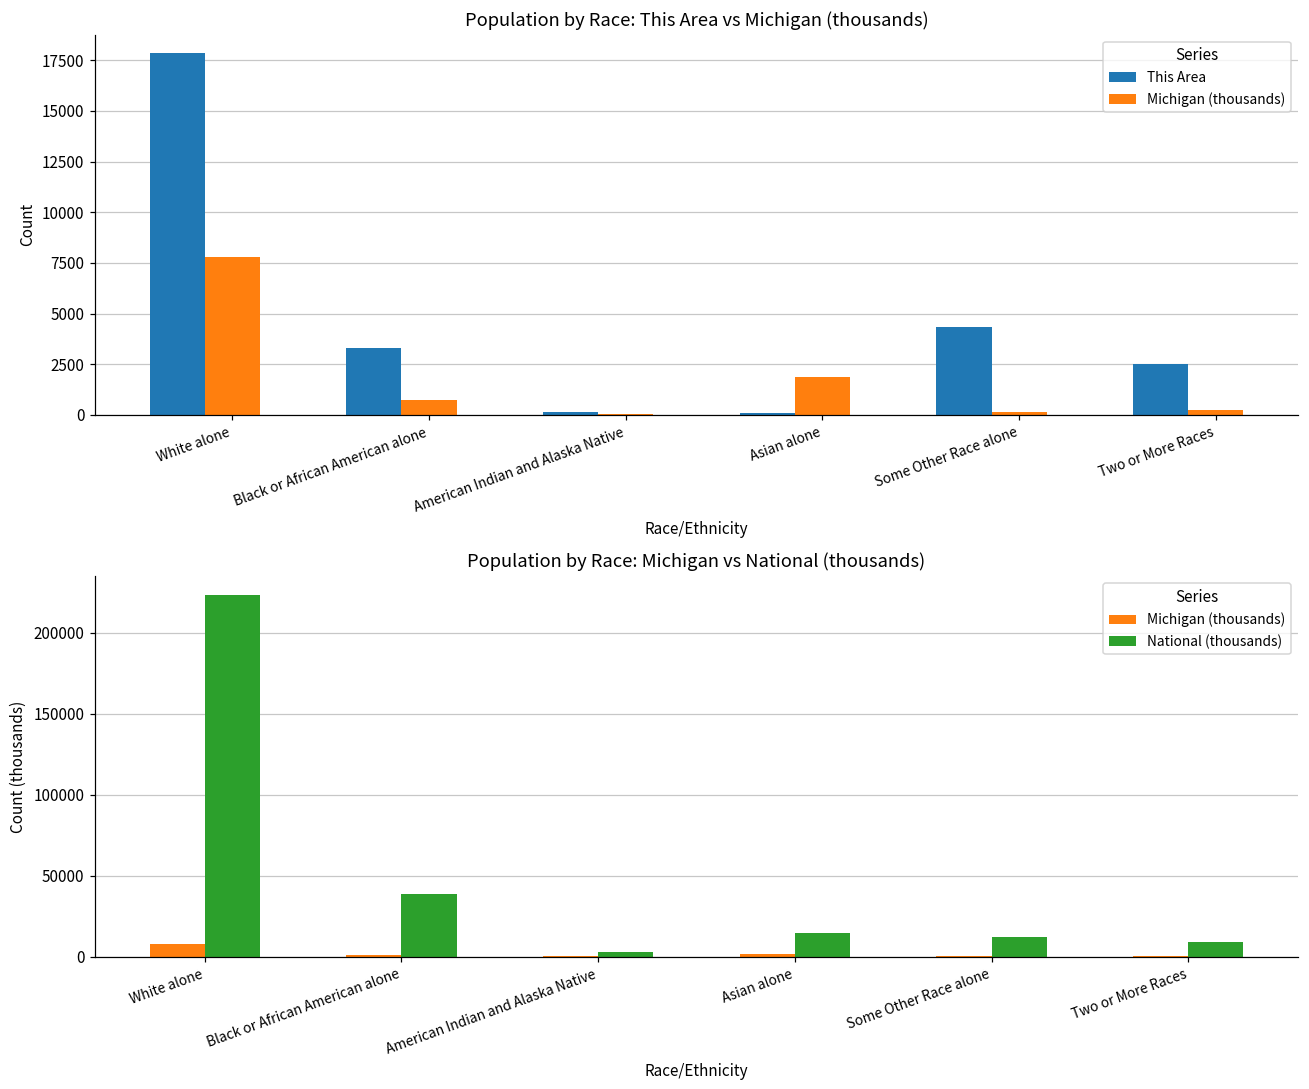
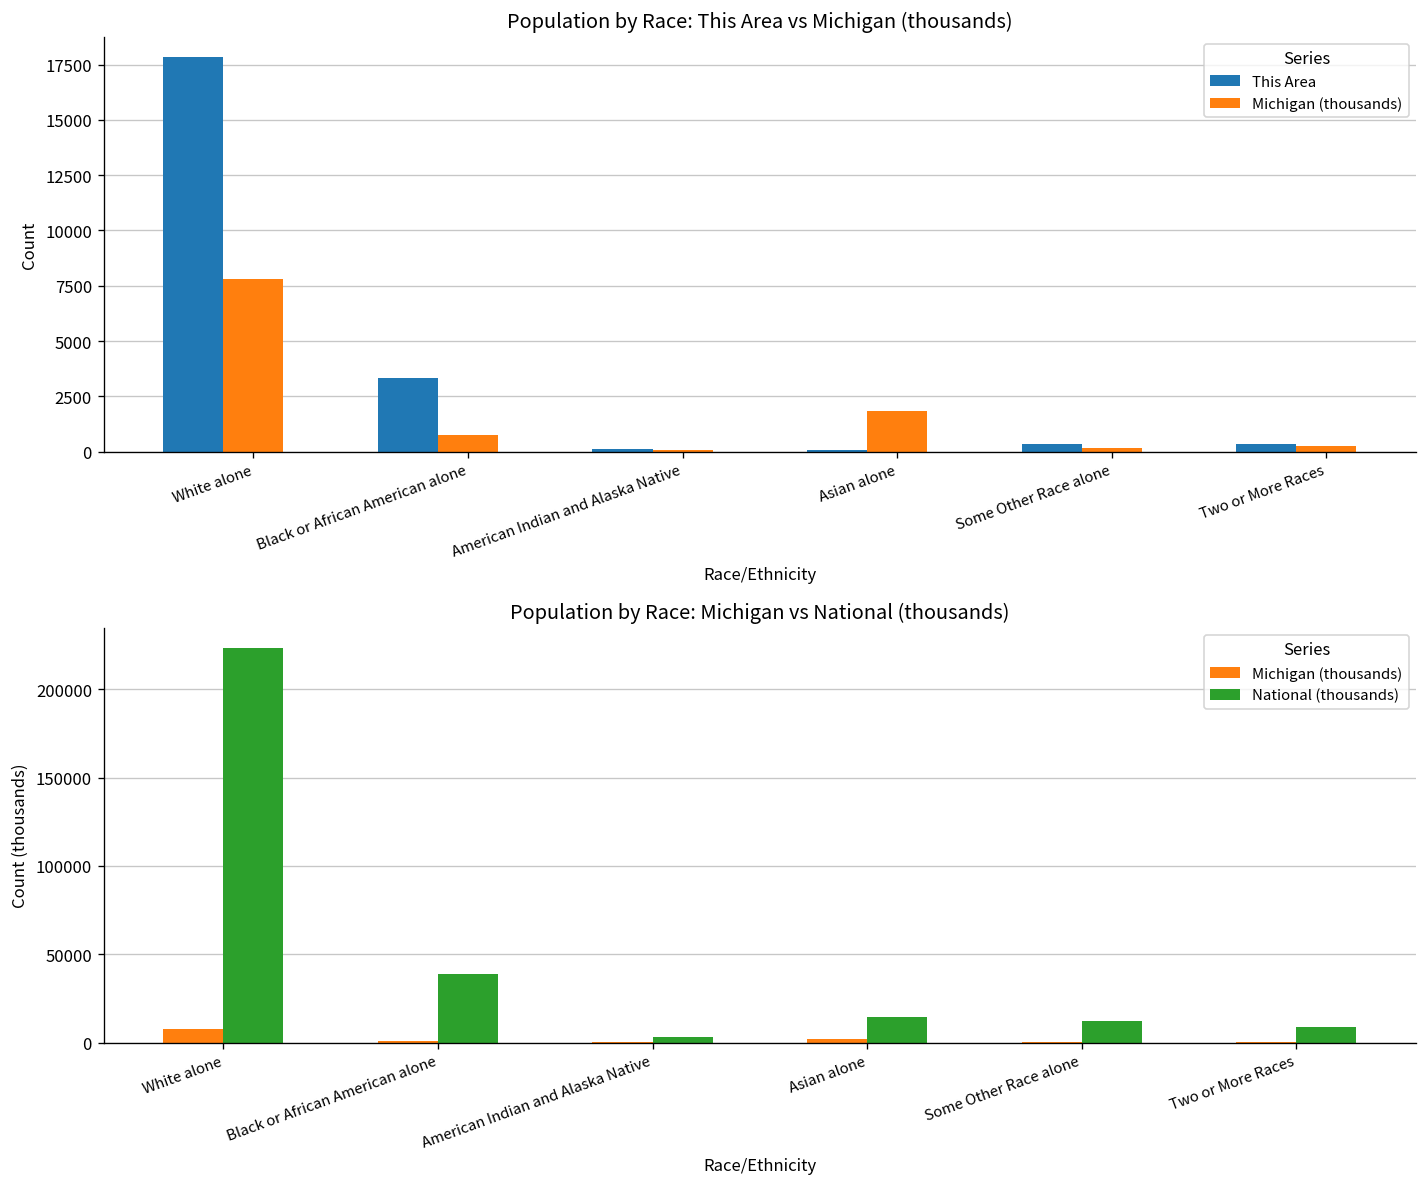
Population by Race: This Area vs Michigan (thousands), This Area, Some Other Race alone: 4300 -> 400
Population by Race: This Area vs Michigan (thousands), This Area, Two or More Races: 2500 -> 300
